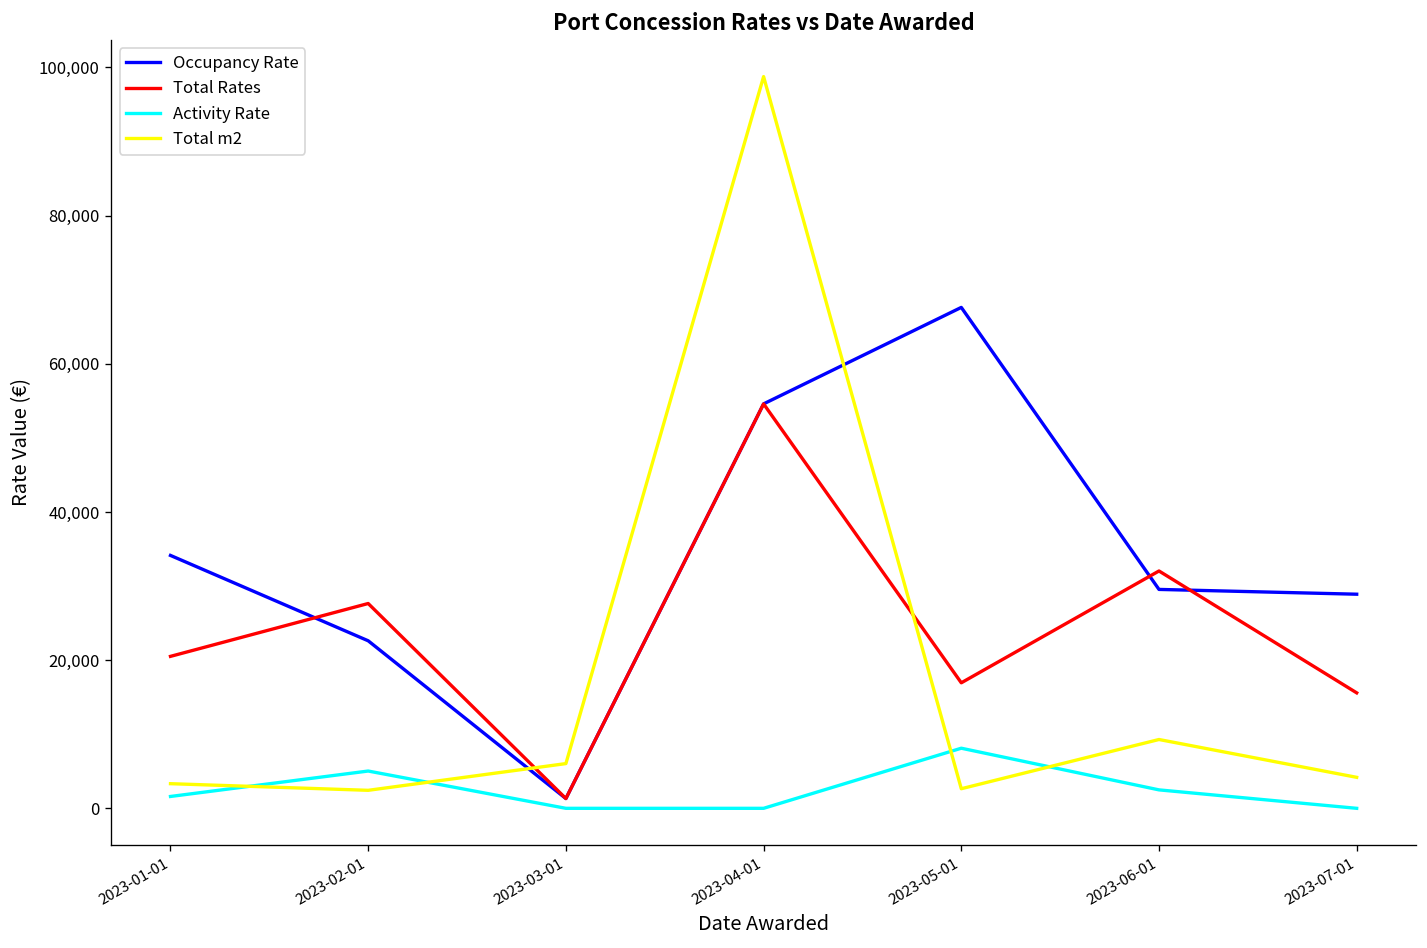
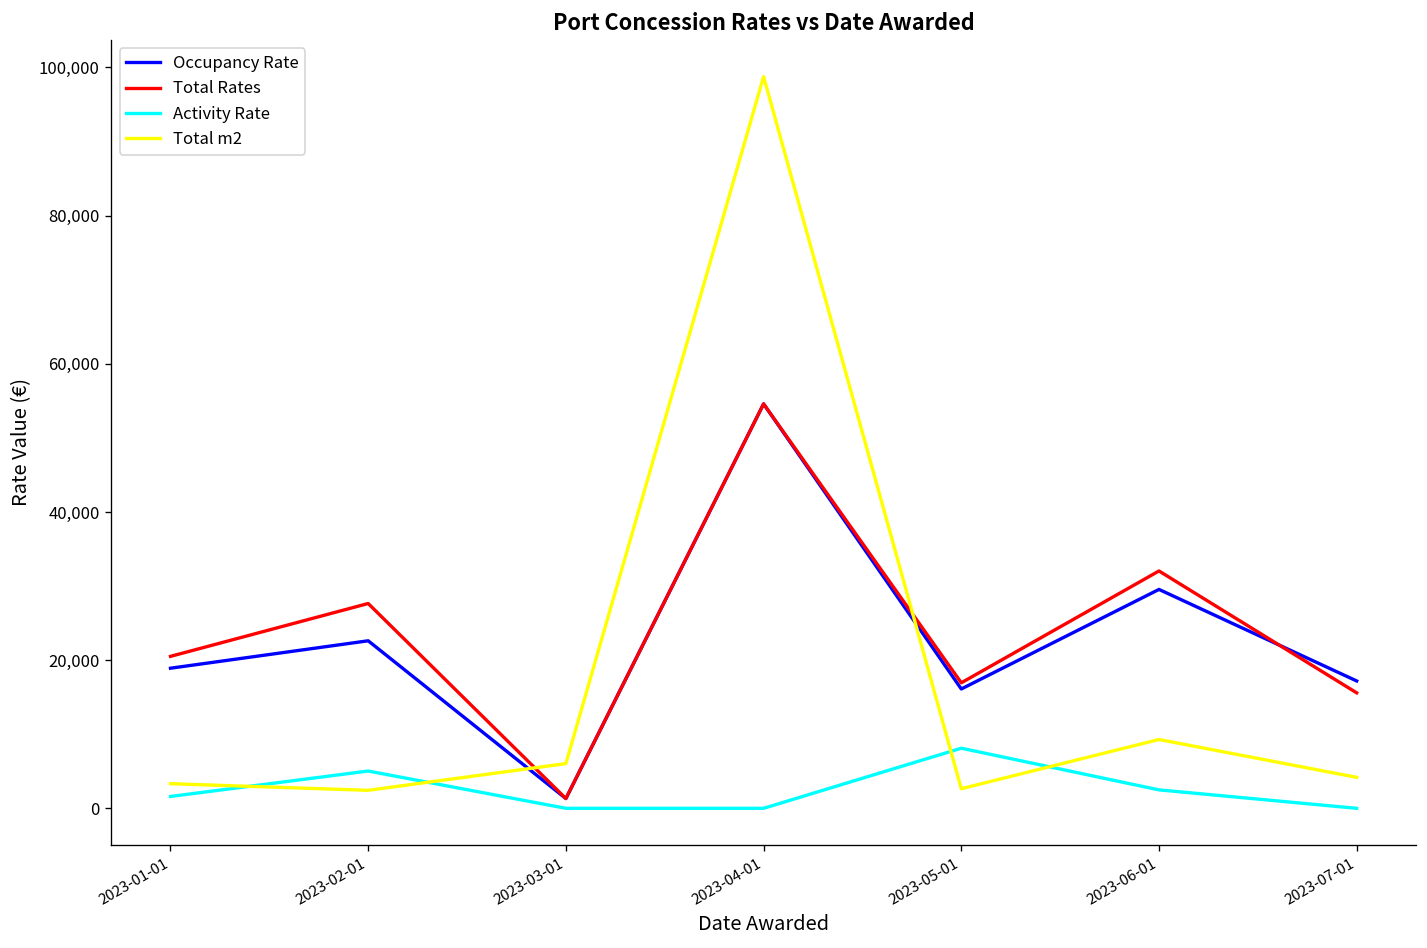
Occupancy Rate, 2023-01-01: 34,000 -> 19,000
Occupancy Rate, 2023-05-01: 68,000 -> 16,000
Occupancy Rate, 2023-07-01: 29,000 -> 17,000
